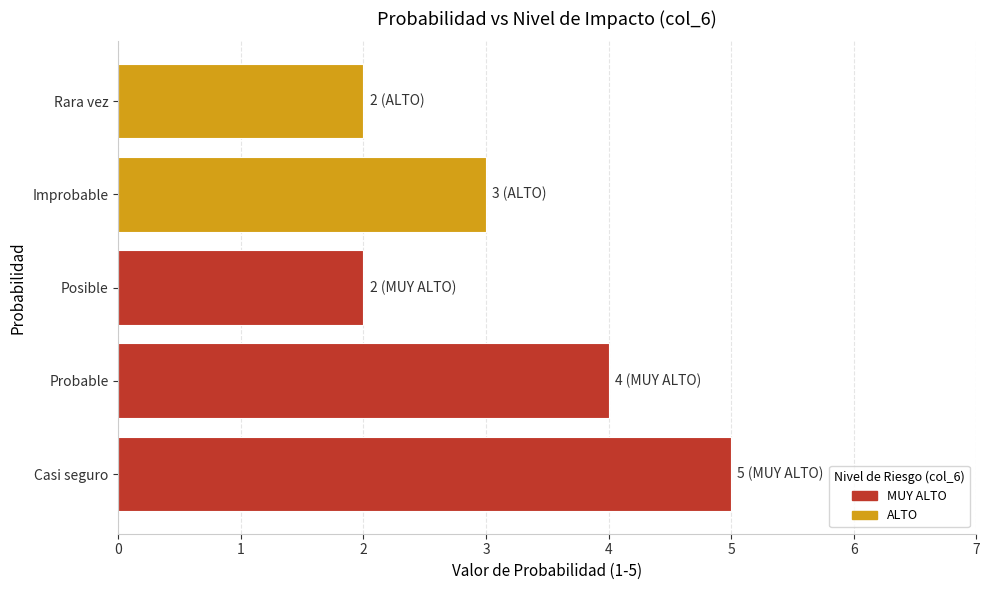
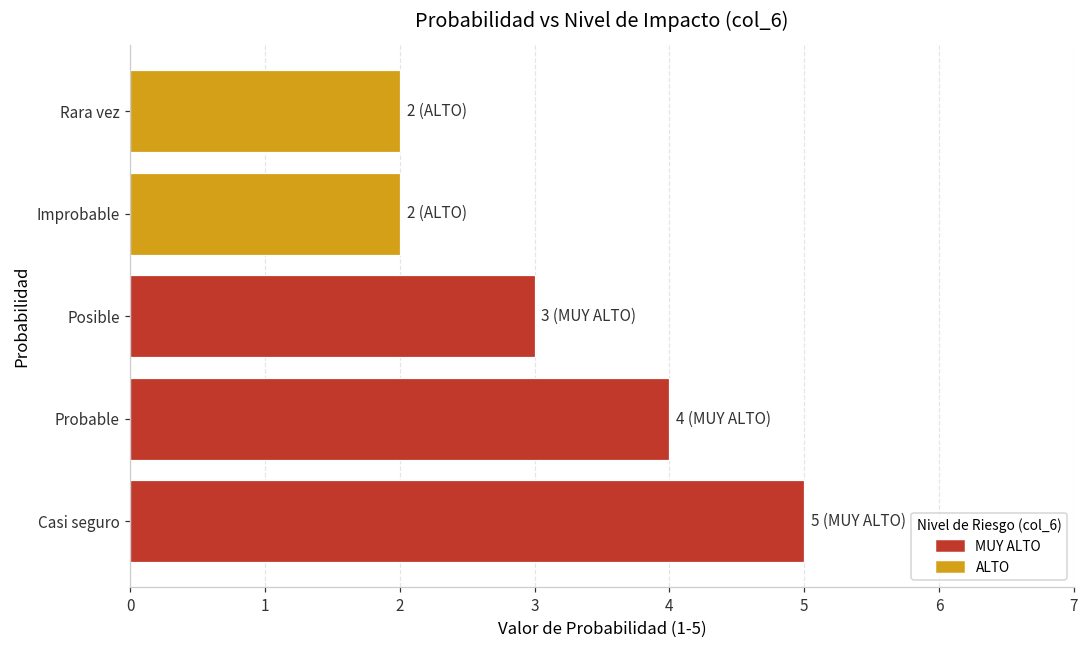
Improbable: 3 -> 2
Posible: 2 -> 3
